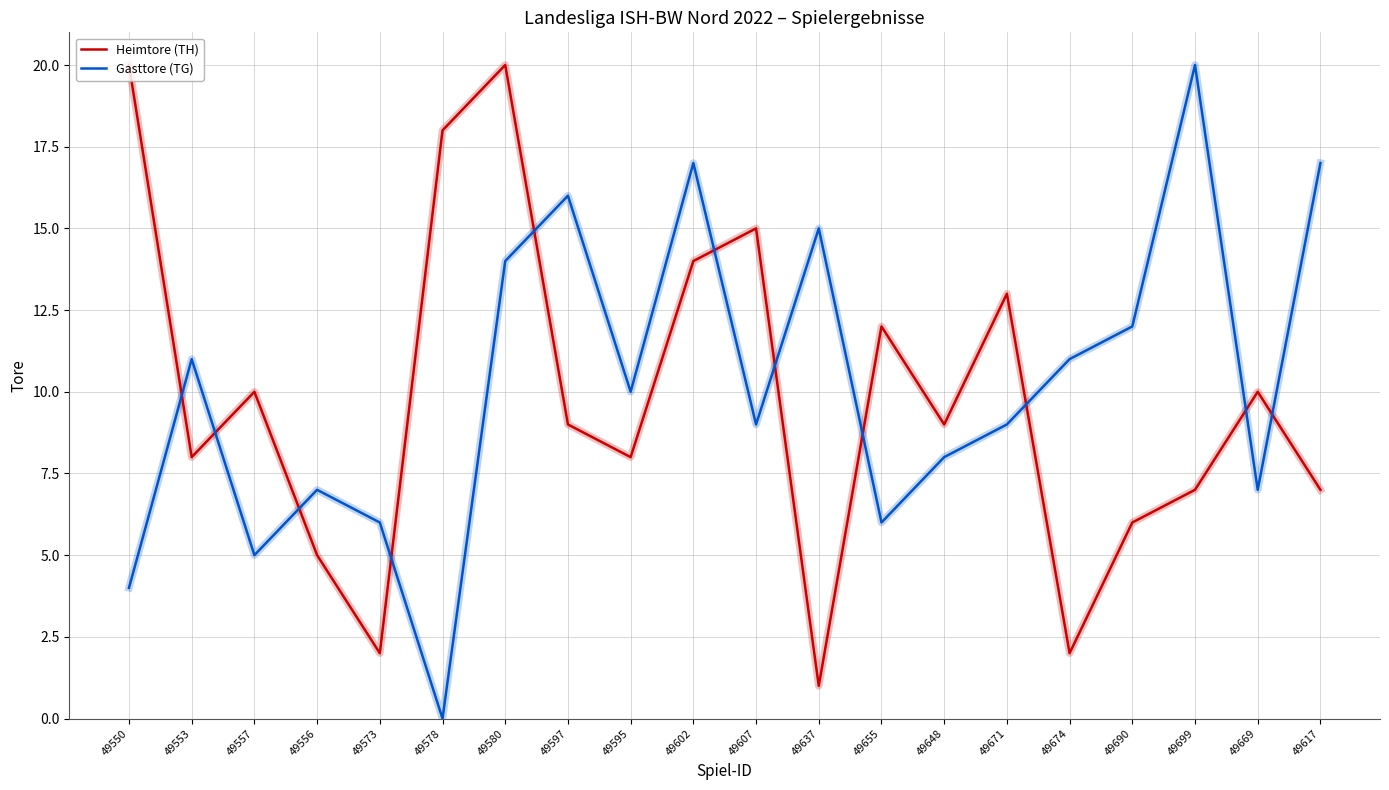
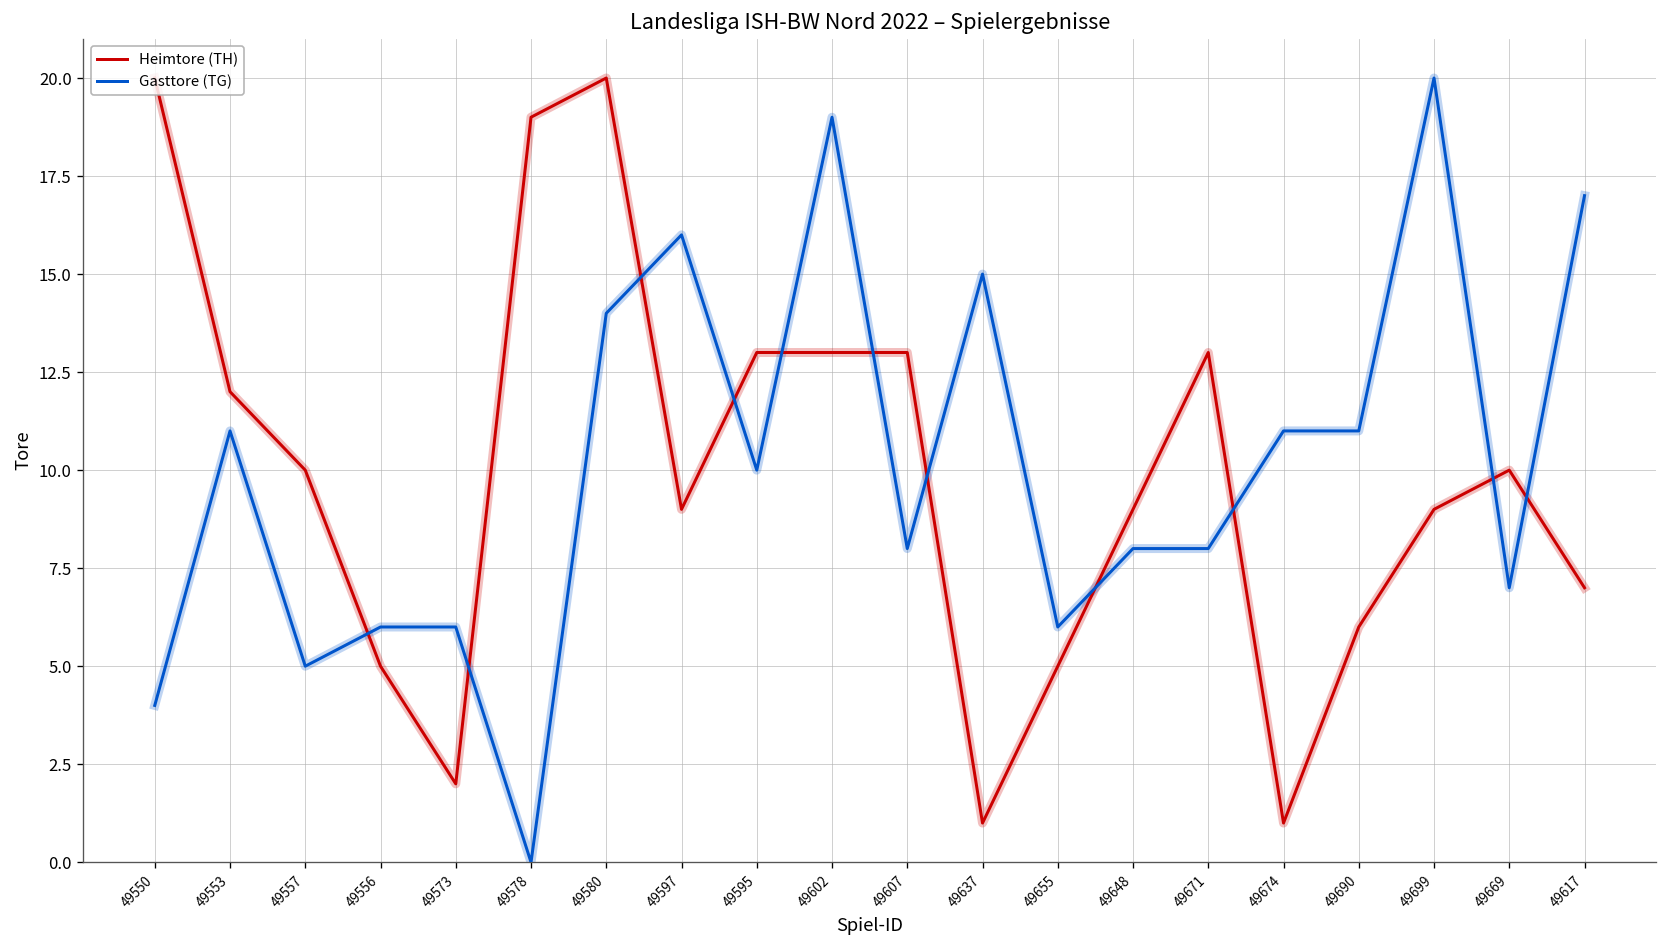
Heimtore (TH), 49553: 8 -> 12
Gasttore (TG), 49556: 7 -> 6
Heimtore (TH), 49578: 18 -> 19
Heimtore (TH), 49595: 8 -> 13
Heimtore (TH), 49602: 14 -> 13
Gasttore (TG), 49602: 17 -> 19
Heimtore (TH), 49607: 15 -> 13
Gasttore (TG), 49607: 9 -> 8
Heimtore (TH), 49655: 12 -> 5
Gasttore (TG), 49671: 9 -> 8
Heimtore (TH), 49674: 2 -> 1
Gasttore (TG), 49690: 12 -> 11
Heimtore (TH), 49699: 7 -> 9
